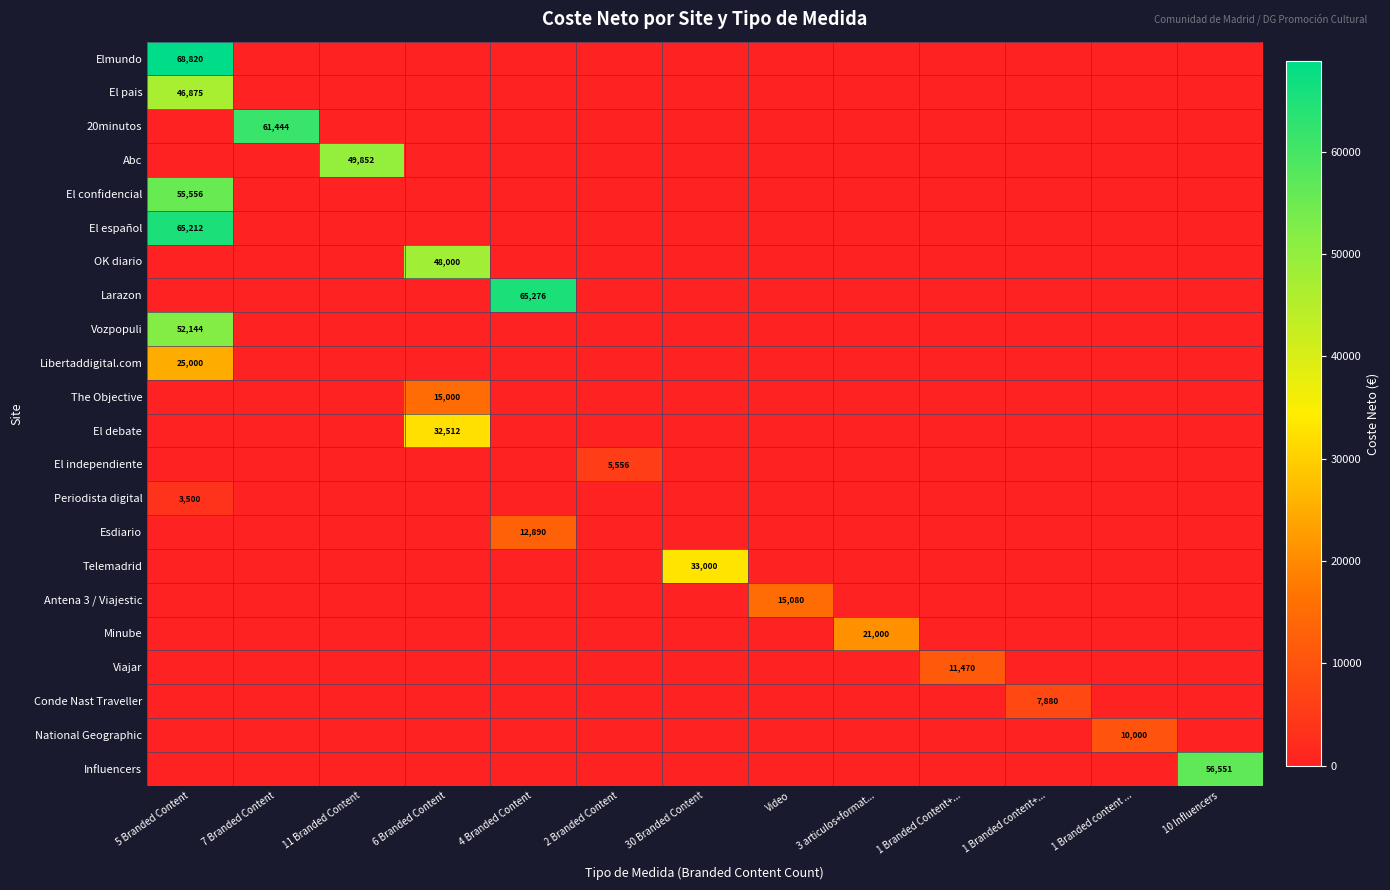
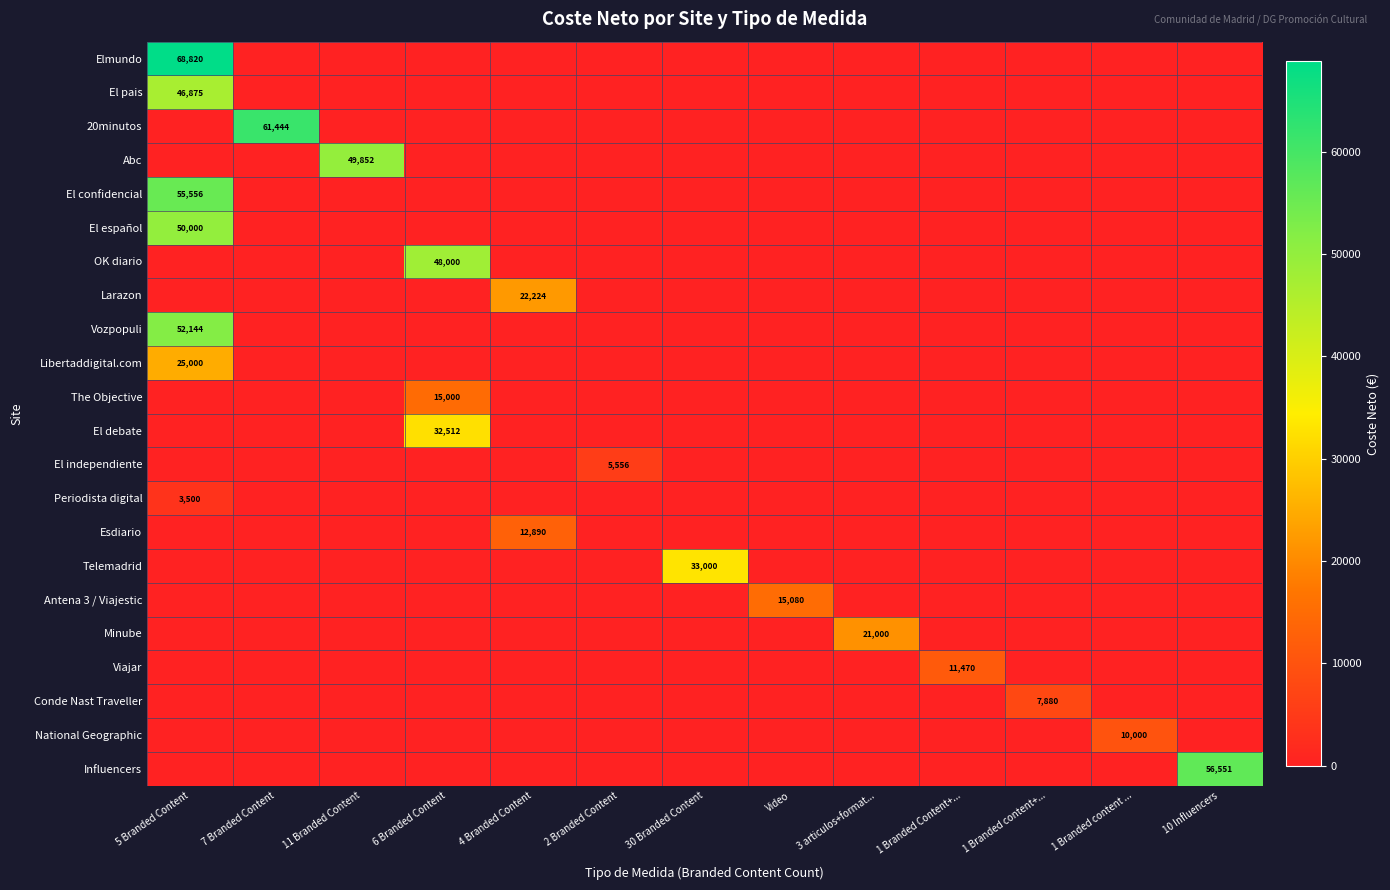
El español, 5 Branded Content: 65,212 -> 50,000
Larazon, 4 Branded Content: 65,276 -> 22,224
